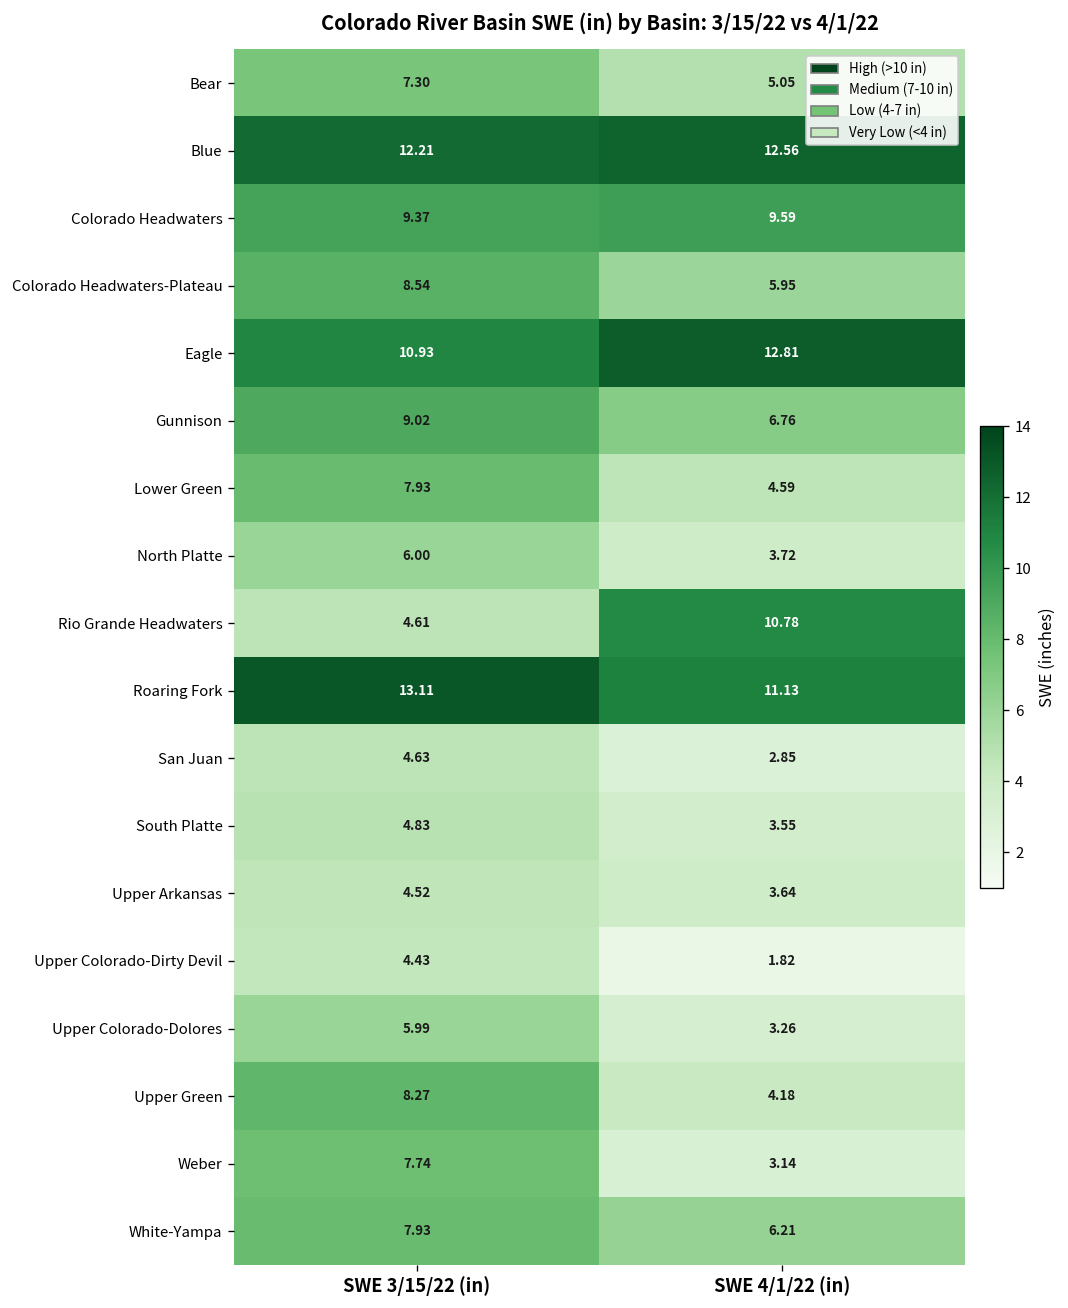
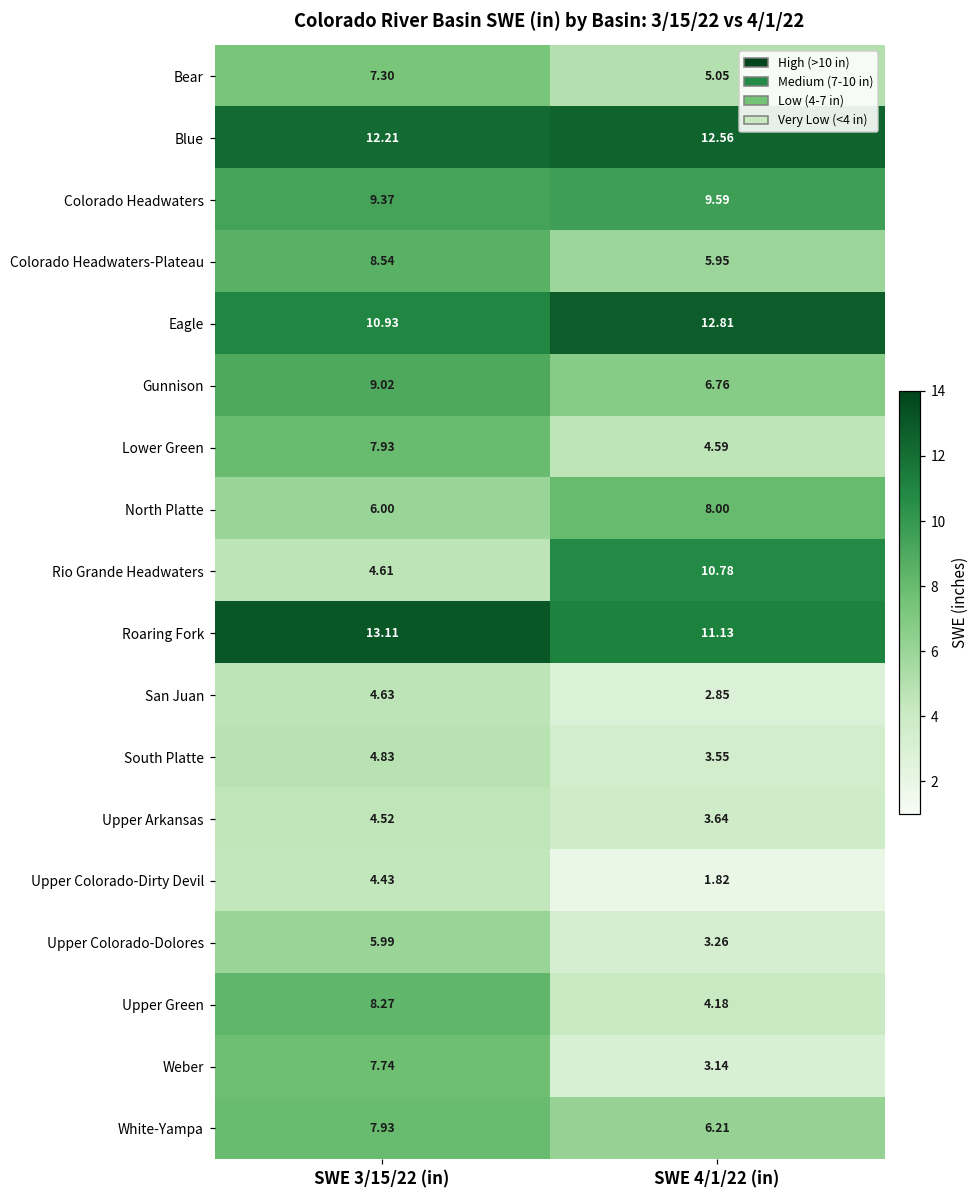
North Platte, SWE 4/1/22 (in): 3.72 -> 8.00
